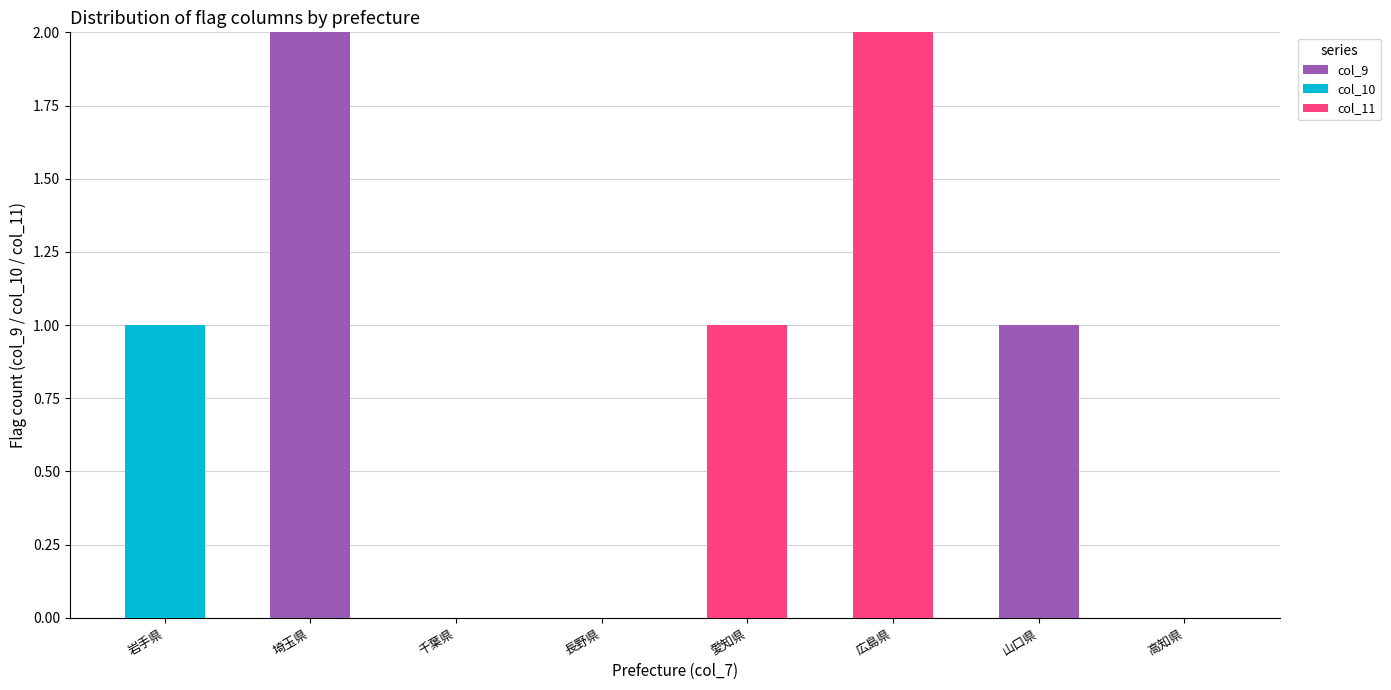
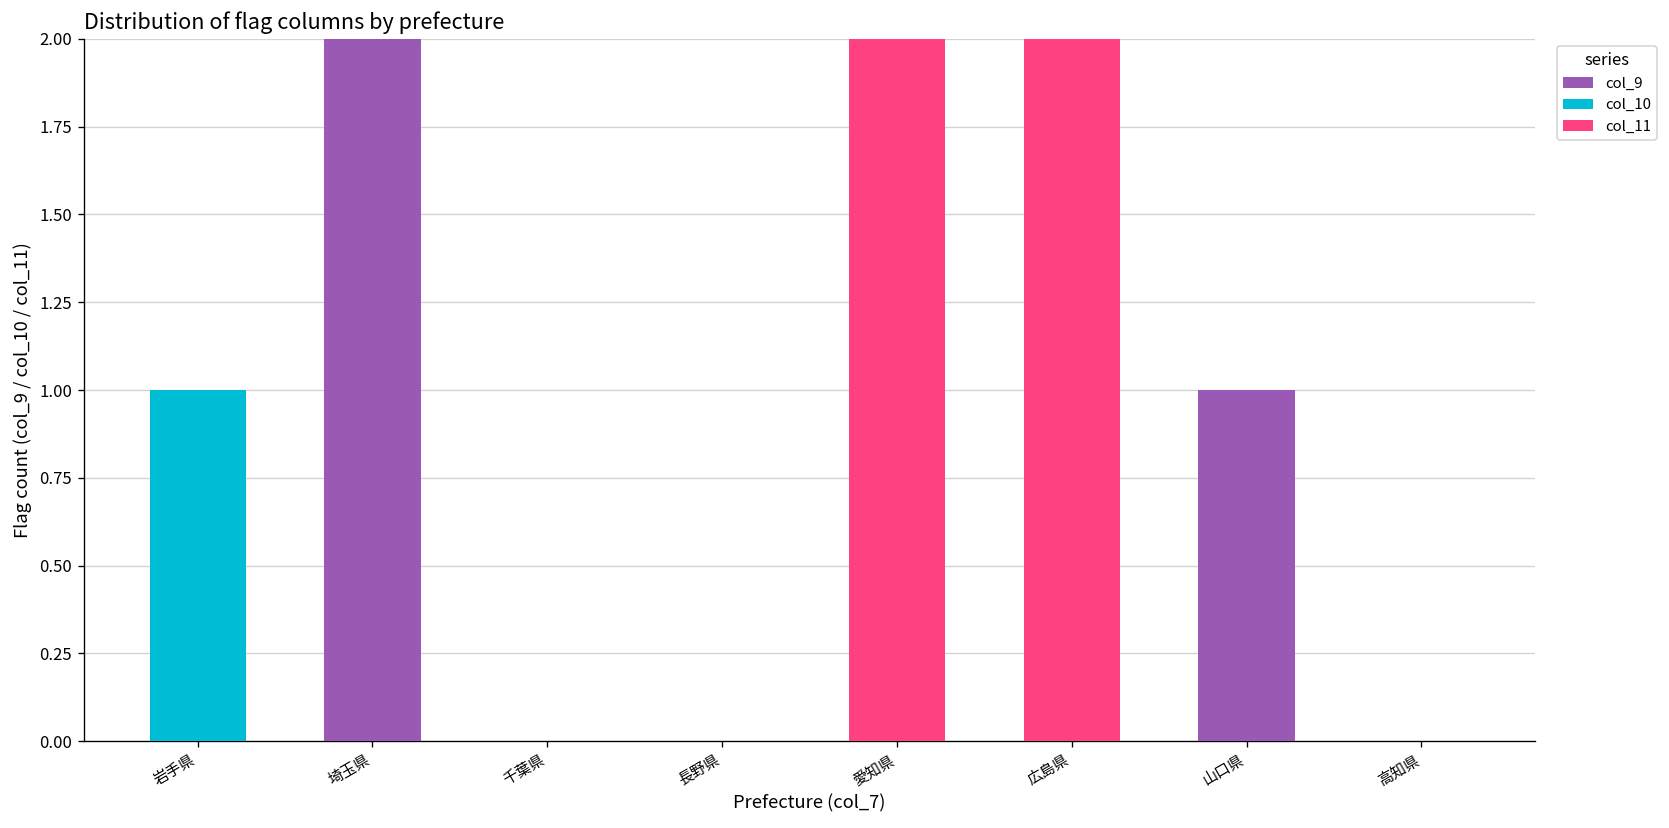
col_11, 愛知県: 1 -> 2
